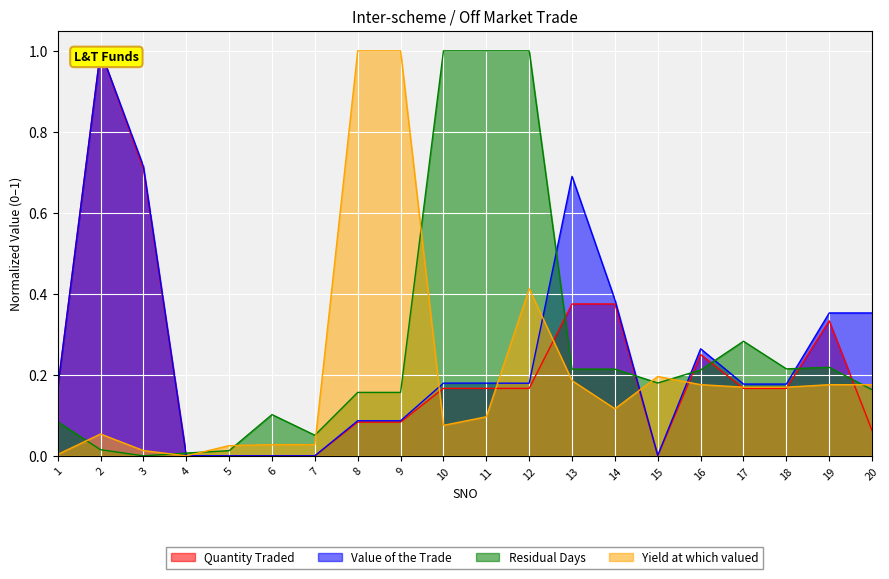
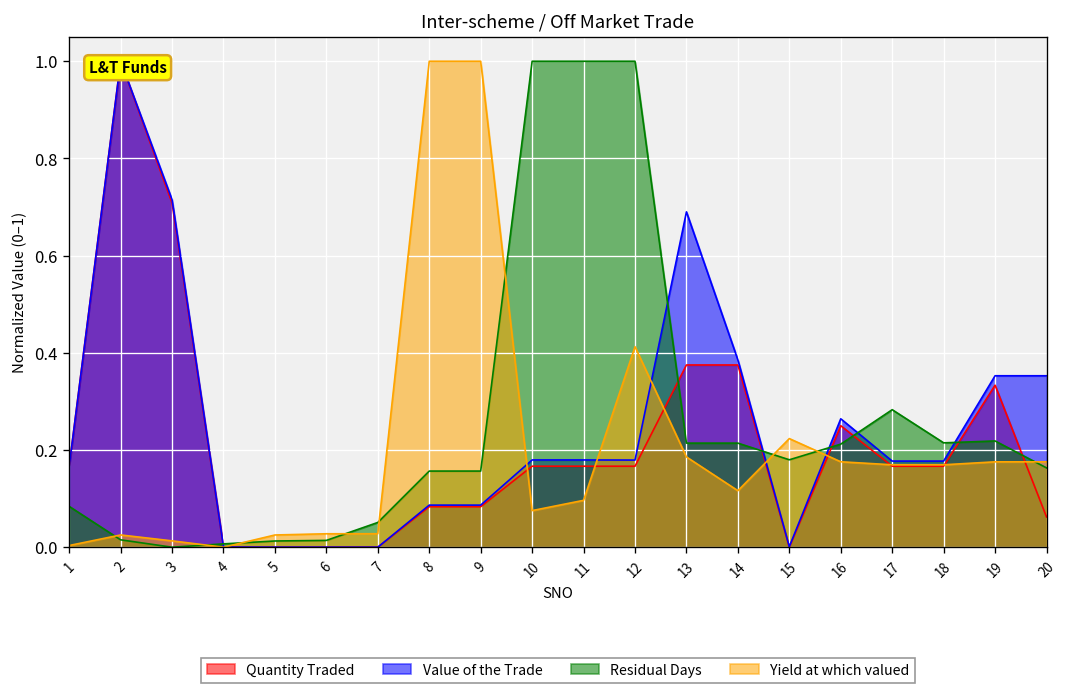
Yield at which valued, 2: 0.05 -> 0.03
Residual Days, 6: 0.10 -> 0.01
Yield at which valued, 15: 0.20 -> 0.22
